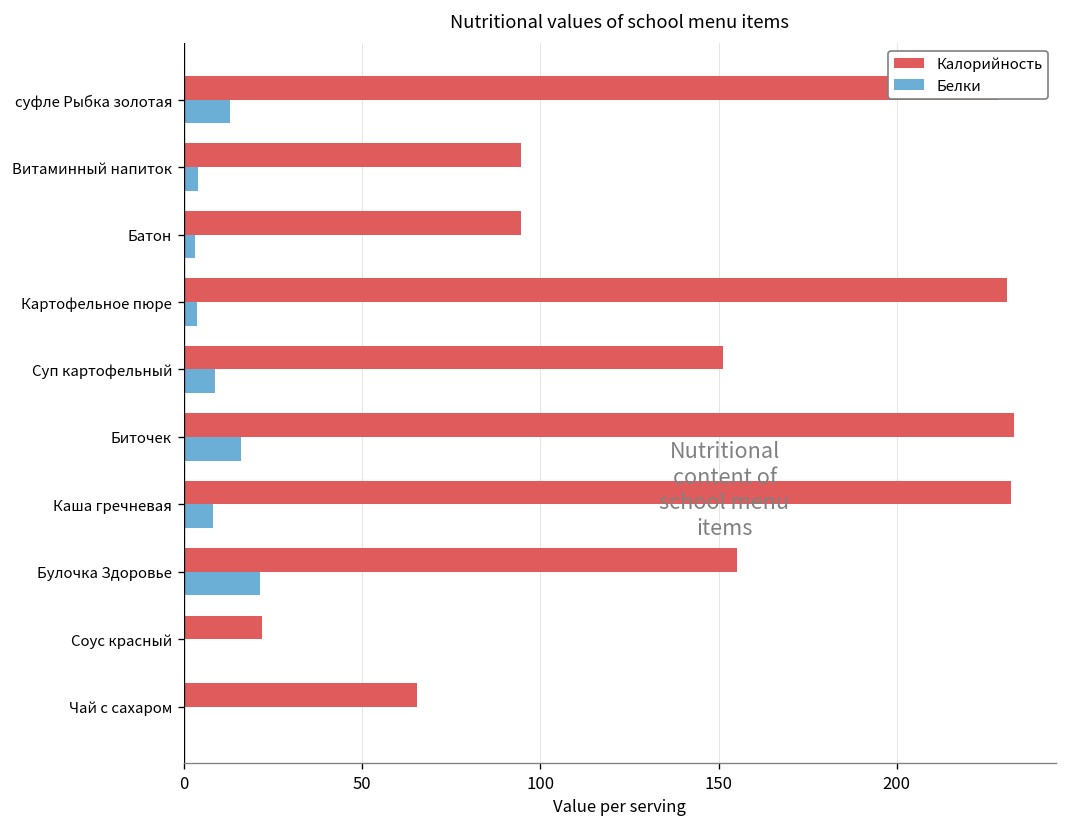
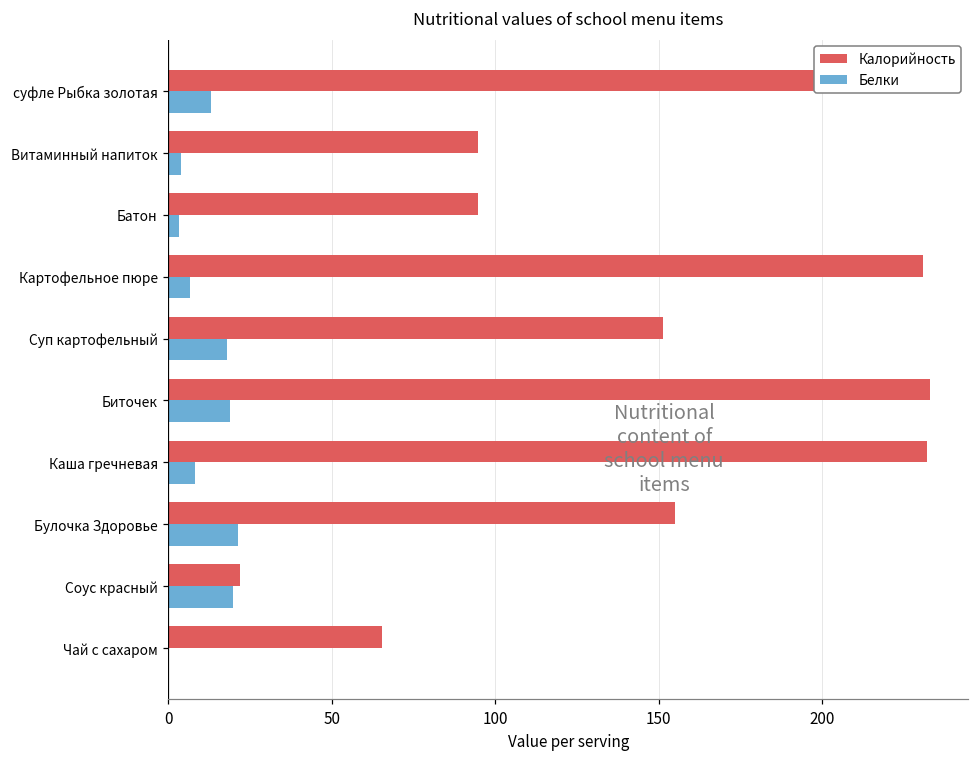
Белки, Картофельное пюре: 4 -> 7
Белки, Суп картофельный: 9 -> 18
Белки, Биточек: 16 -> 19
Белки, Соус красный: 0 -> 20
